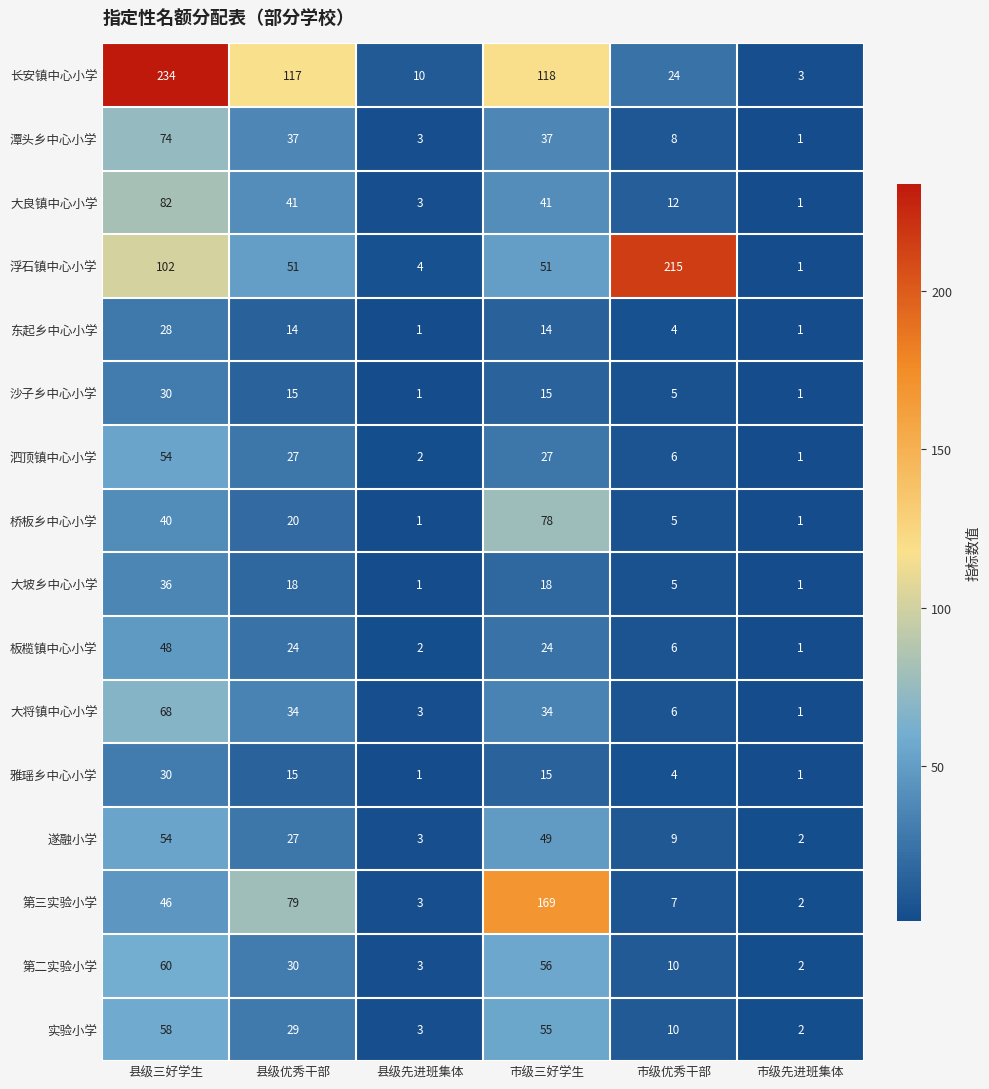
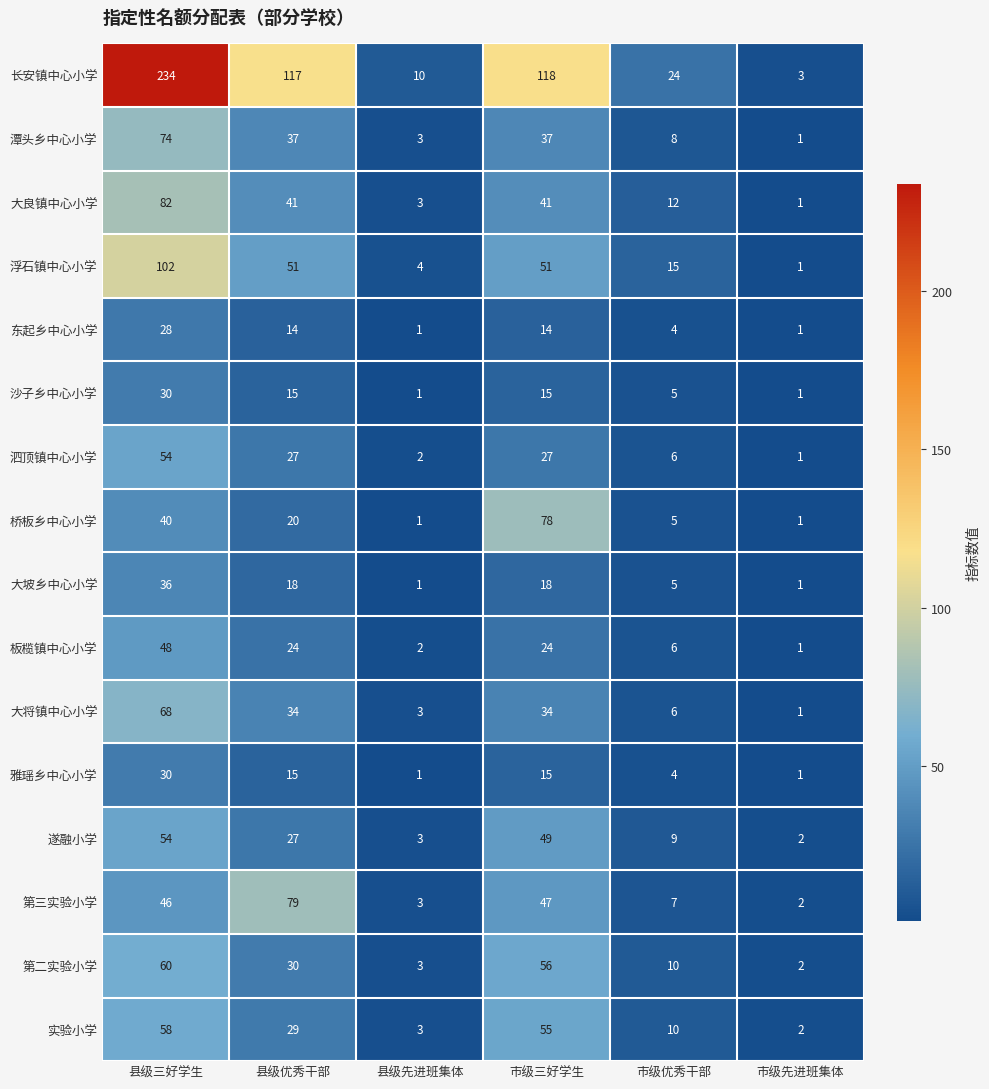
浮石镇中心小学, 市级优秀干部: 215 -> 15
第三实验小学, 市级三好学生: 169 -> 47
